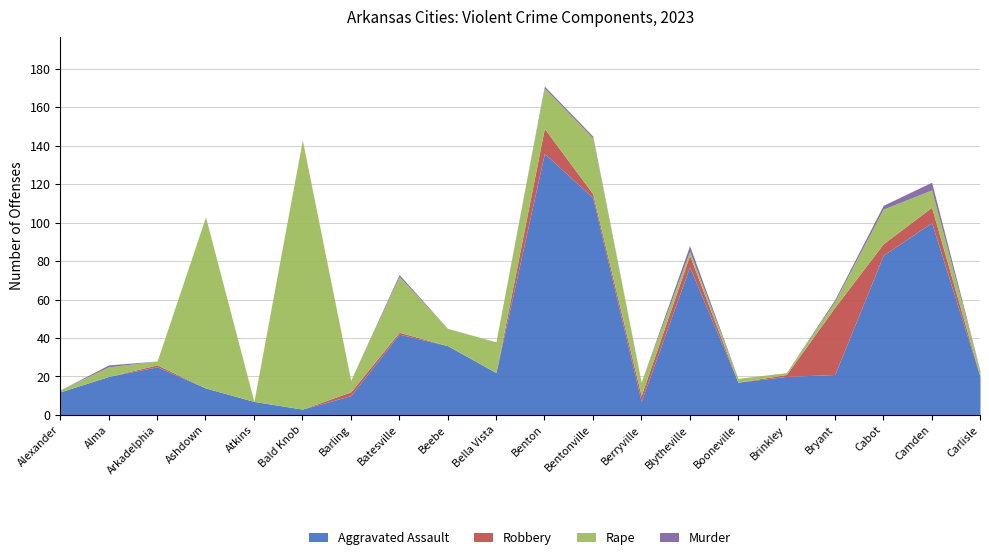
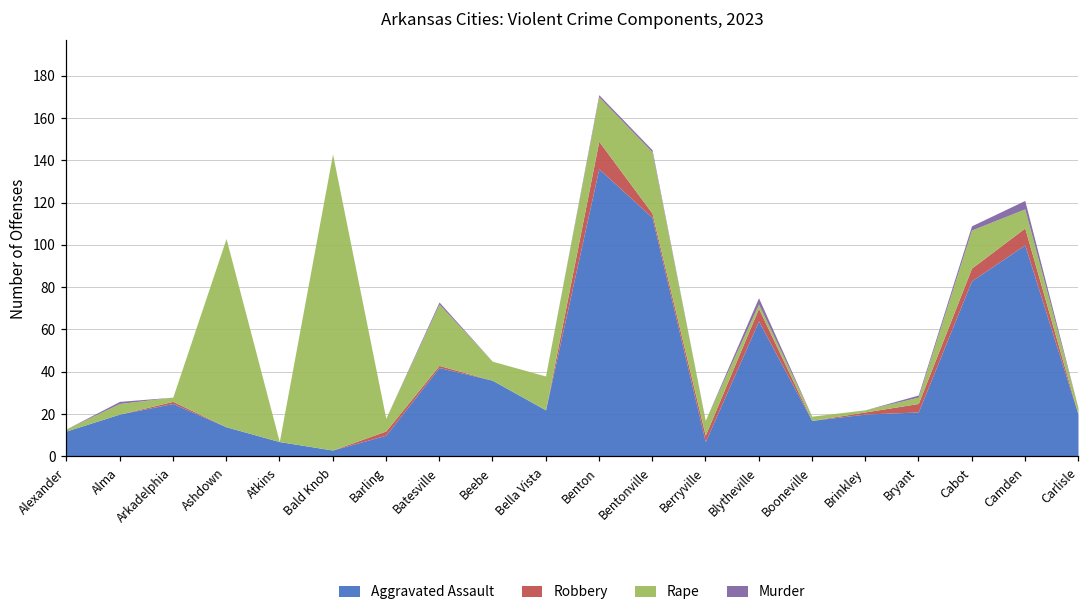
Aggravated Assault, Blytheville: 77 -> 64
Robbery, Bryant: 35 -> 4
